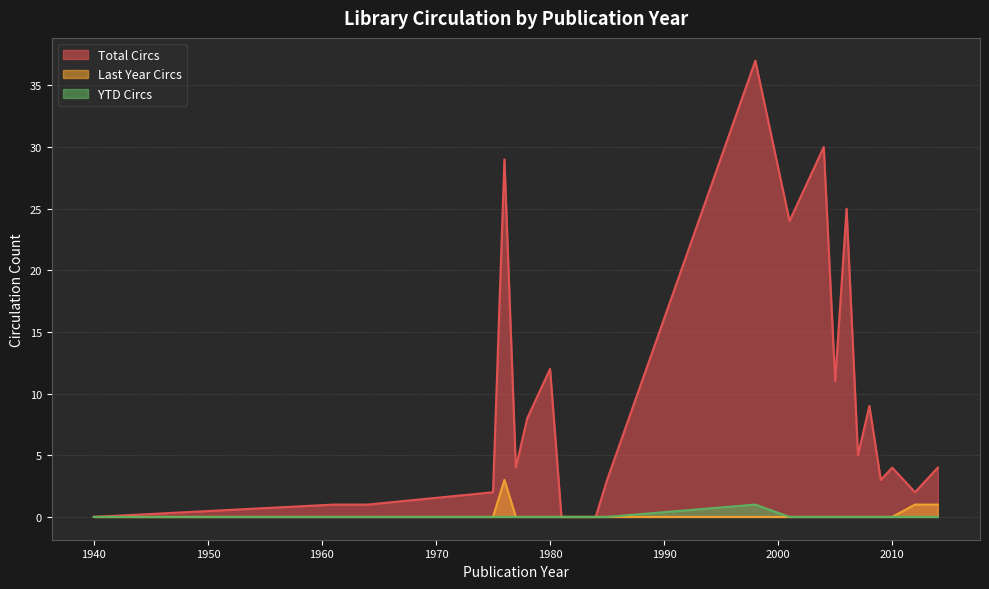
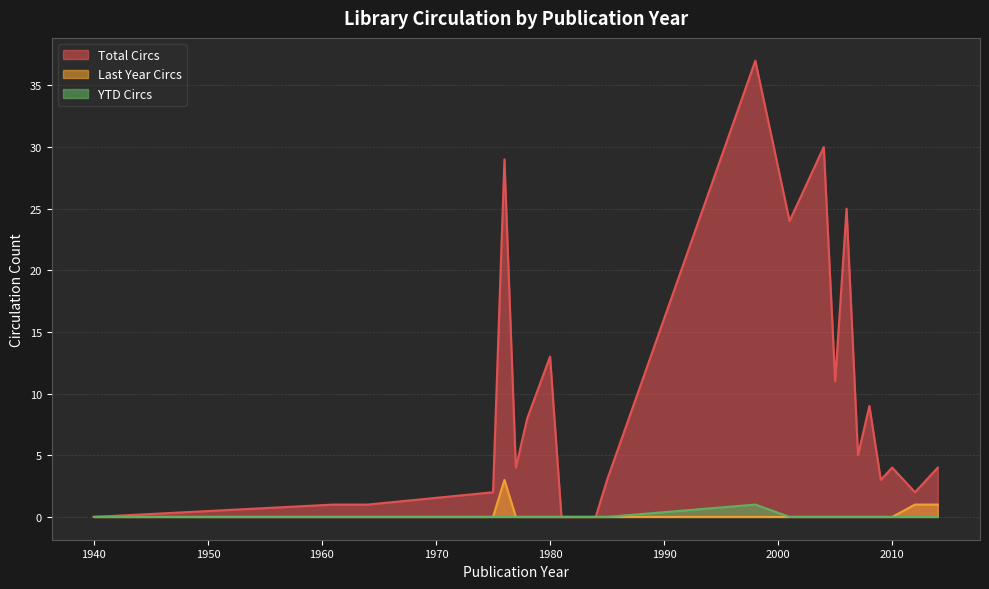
Total Circs, 1980: 12 -> 13
